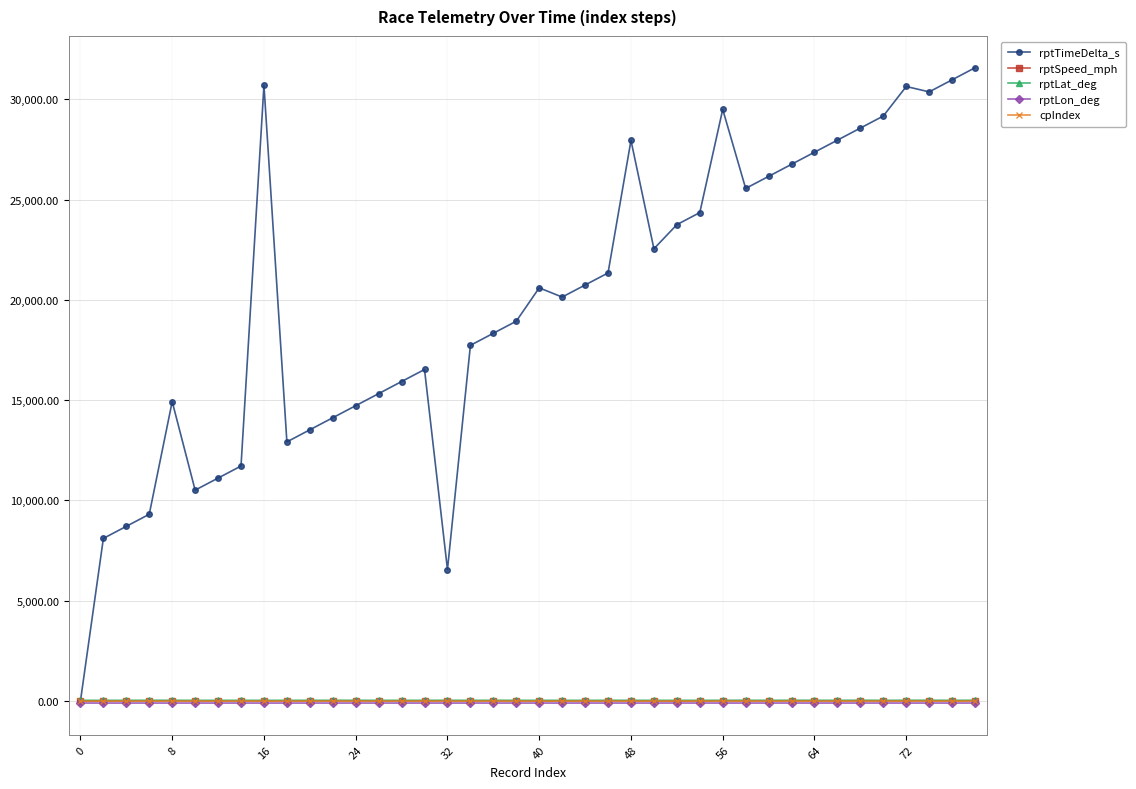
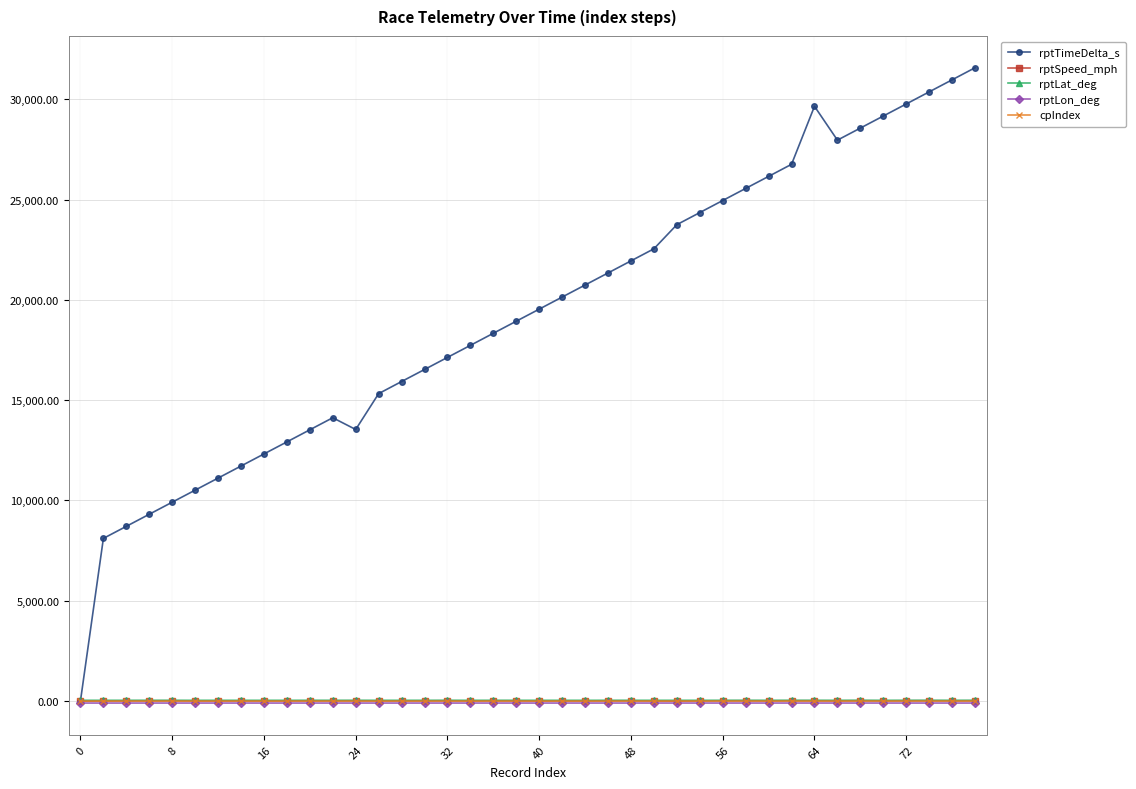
rptTimeDelta_s, 8: 14,900 -> 9,900
rptTimeDelta_s, 16: 30,700 -> 12,300
rptTimeDelta_s, 24: 14,700 -> 13,500
rptTimeDelta_s, 32: 6,600 -> 17,100
rptTimeDelta_s, 40: 20,600 -> 19,500
rptTimeDelta_s, 48: 27,900 -> 21,900
rptTimeDelta_s, 56: 29,500 -> 25,000
rptTimeDelta_s, 64: 27,400 -> 29,600
rptTimeDelta_s, 72: 30,600 -> 29,800
